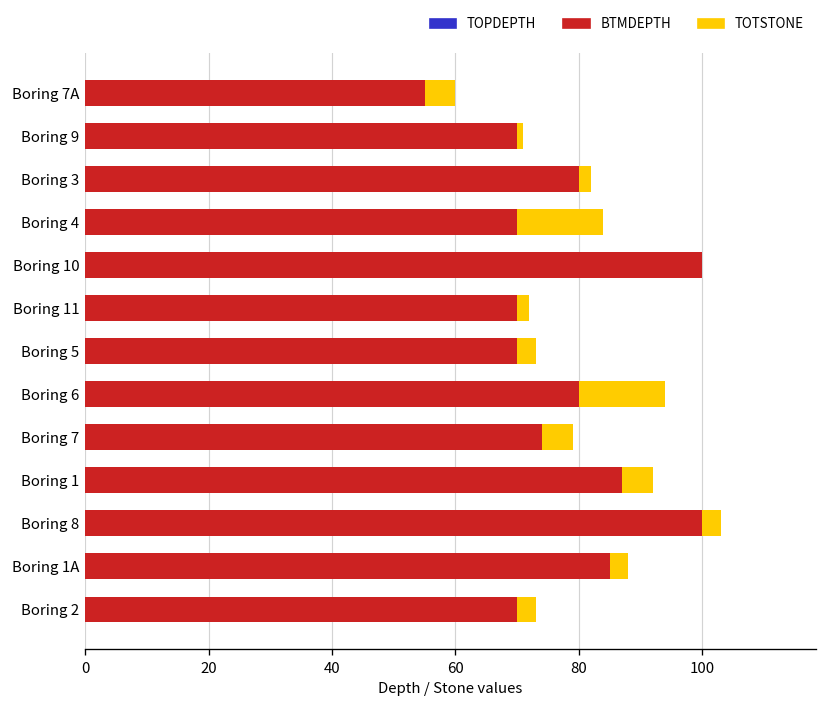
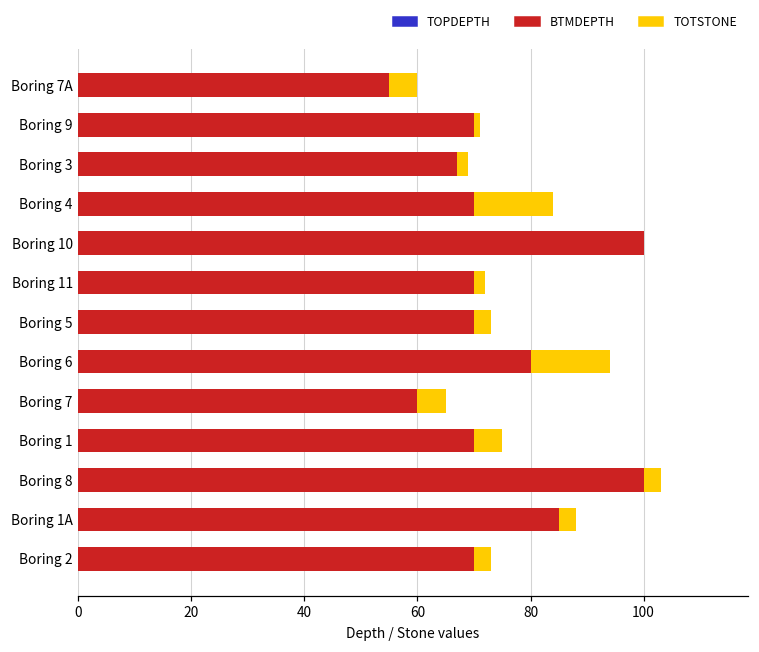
BTMDEPTH, Boring 3: 80 -> 67
BTMDEPTH, Boring 7: 74 -> 60
BTMDEPTH, Boring 1: 87 -> 70
